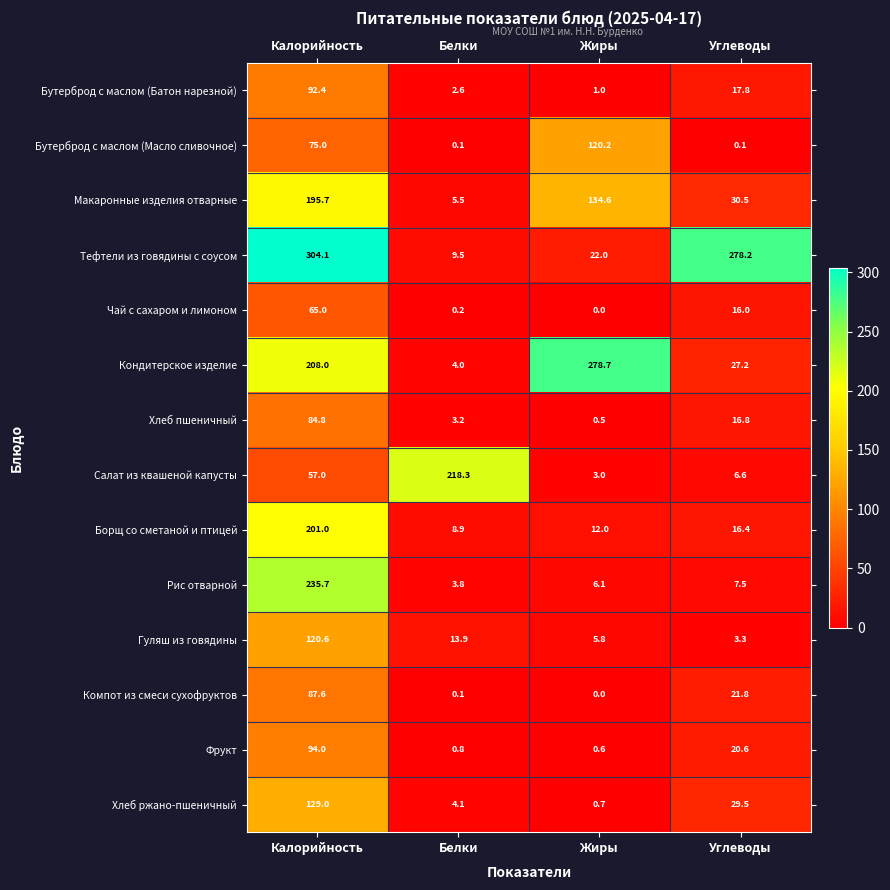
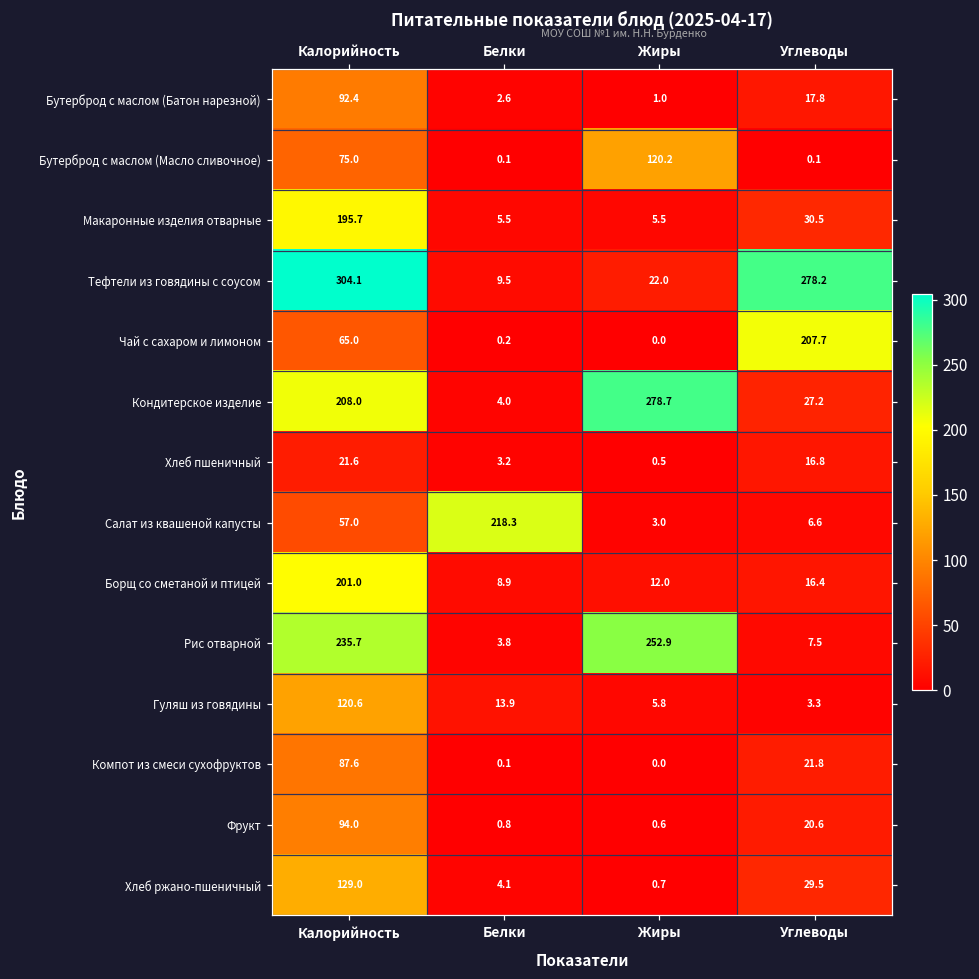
Макаронные изделия отварные, Жиры: 134.6 -> 5.5
Чай с сахаром и лимоном, Углеводы: 16.0 -> 207.7
Хлеб пшеничный, Калорийность: 84.8 -> 21.6
Рис отварной, Жиры: 6.1 -> 252.9
